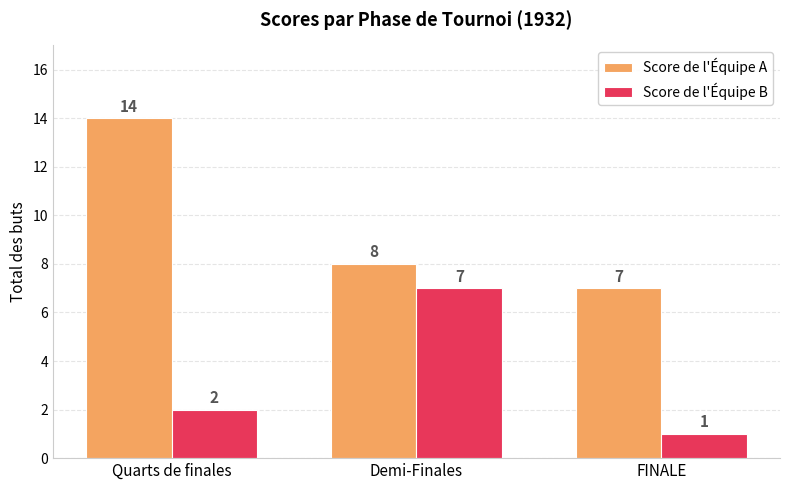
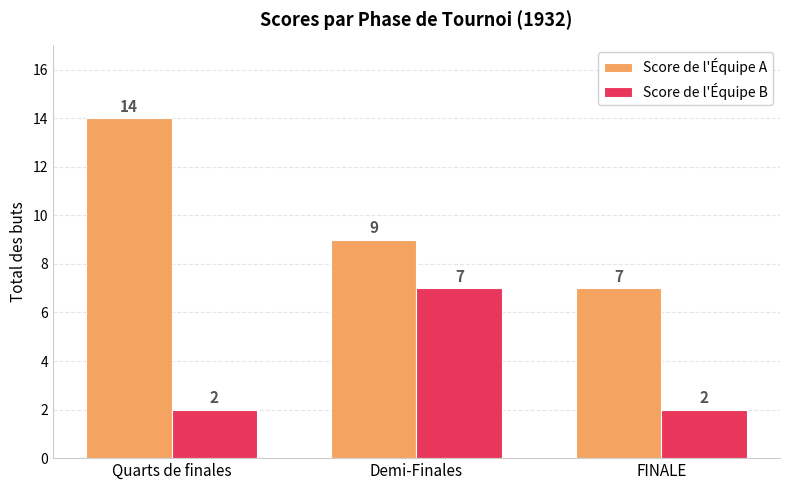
Score de l'Équipe A, Demi-Finales: 8 -> 9
Score de l'Équipe B, FINALE: 1 -> 2
